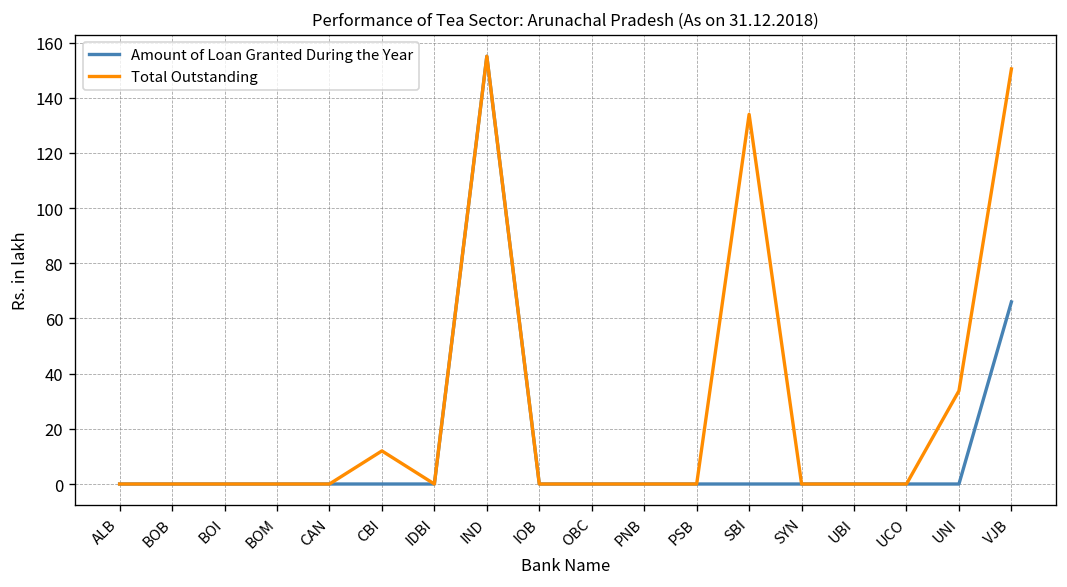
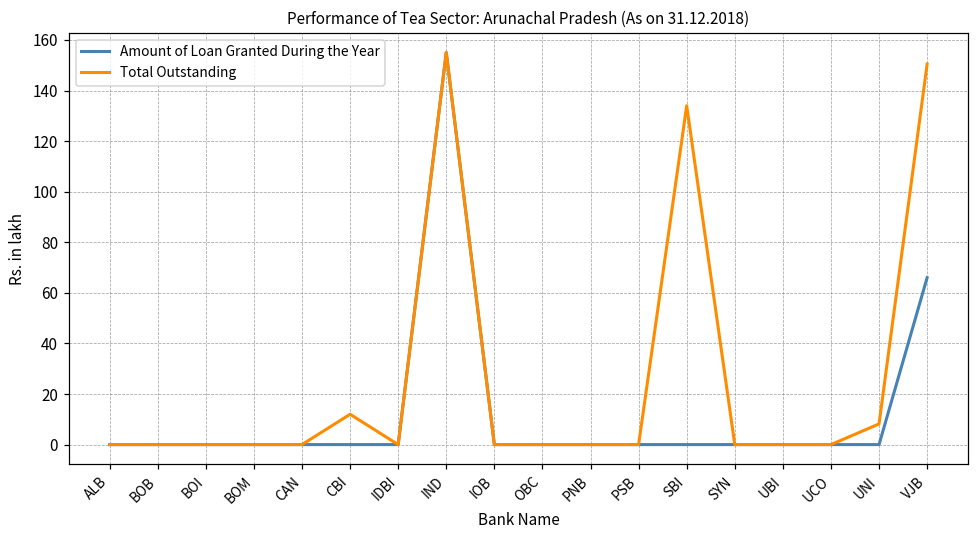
Total Outstanding, UNI: 34 -> 8
